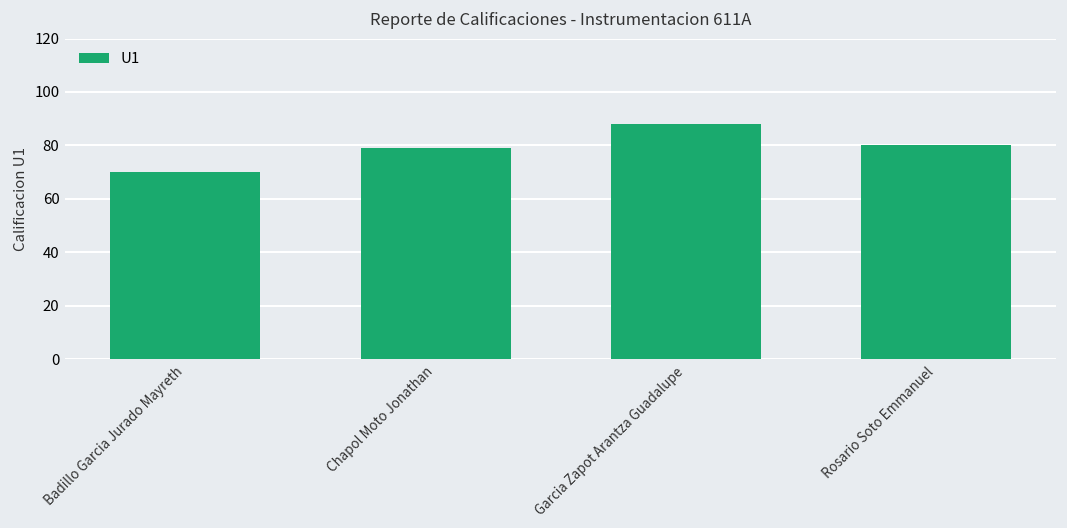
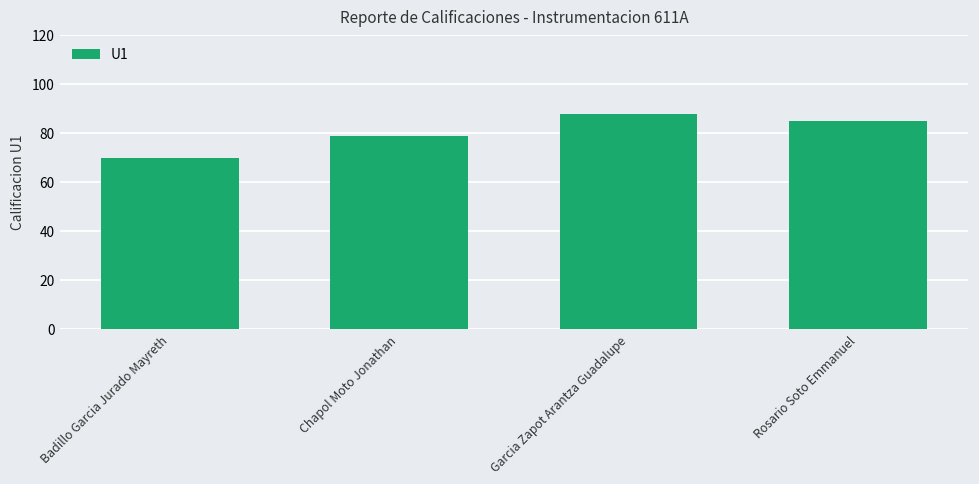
Rosario Soto Emmanuel: 80 -> 85
